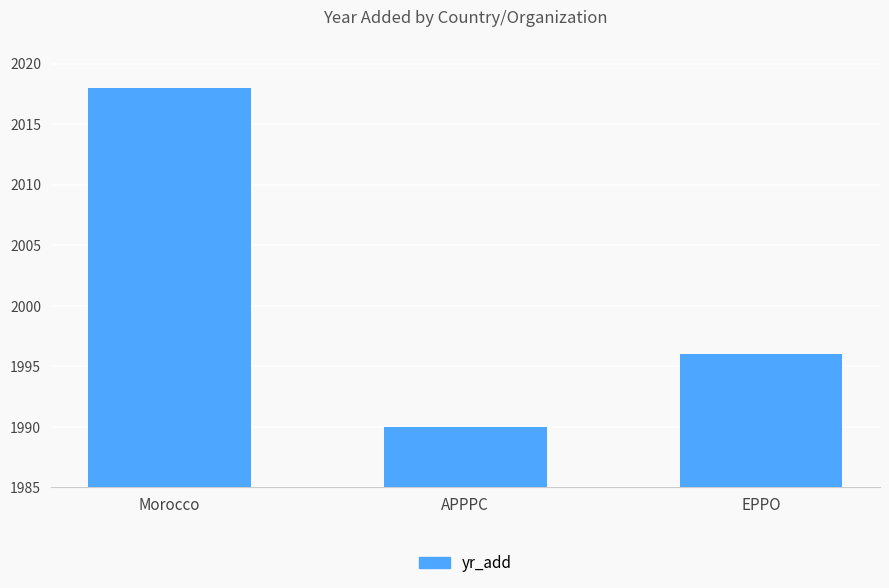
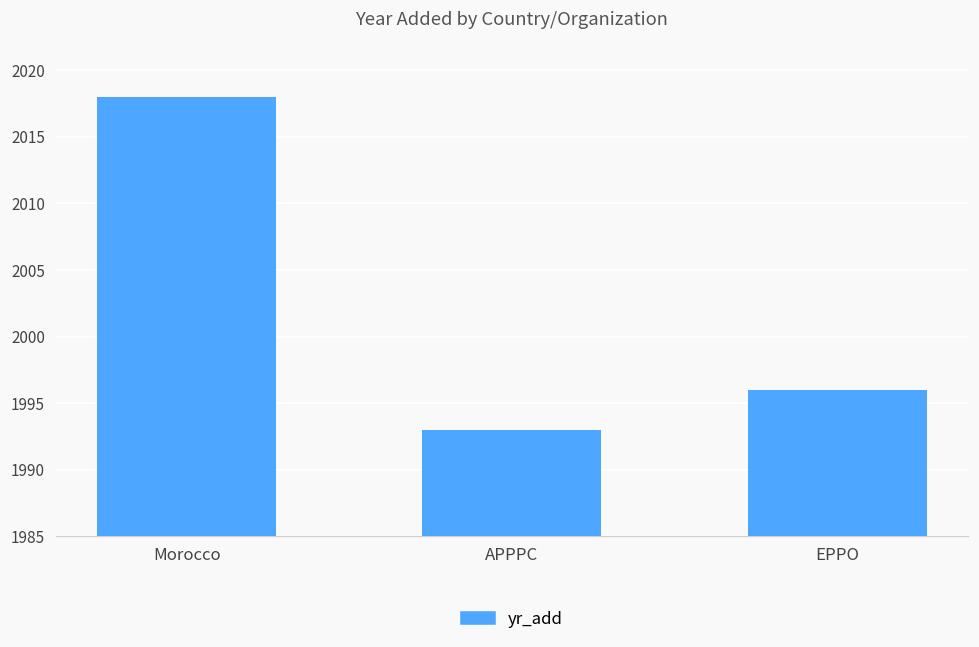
APPPC: 1990 -> 1993
